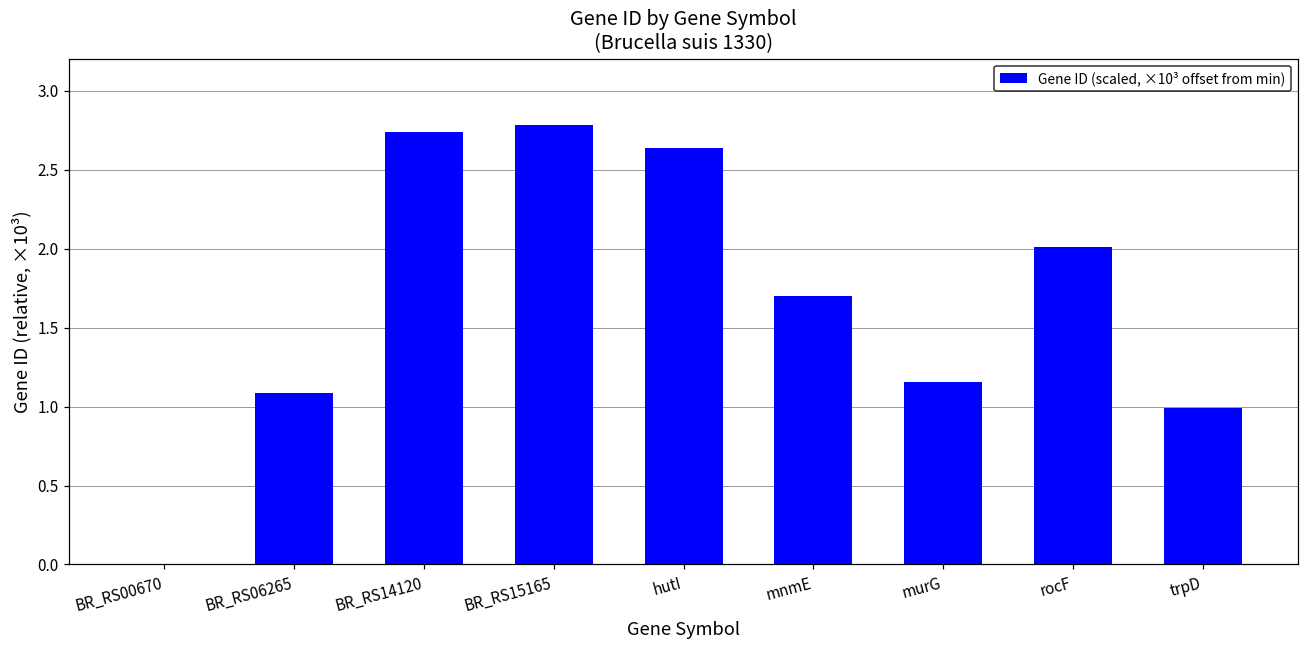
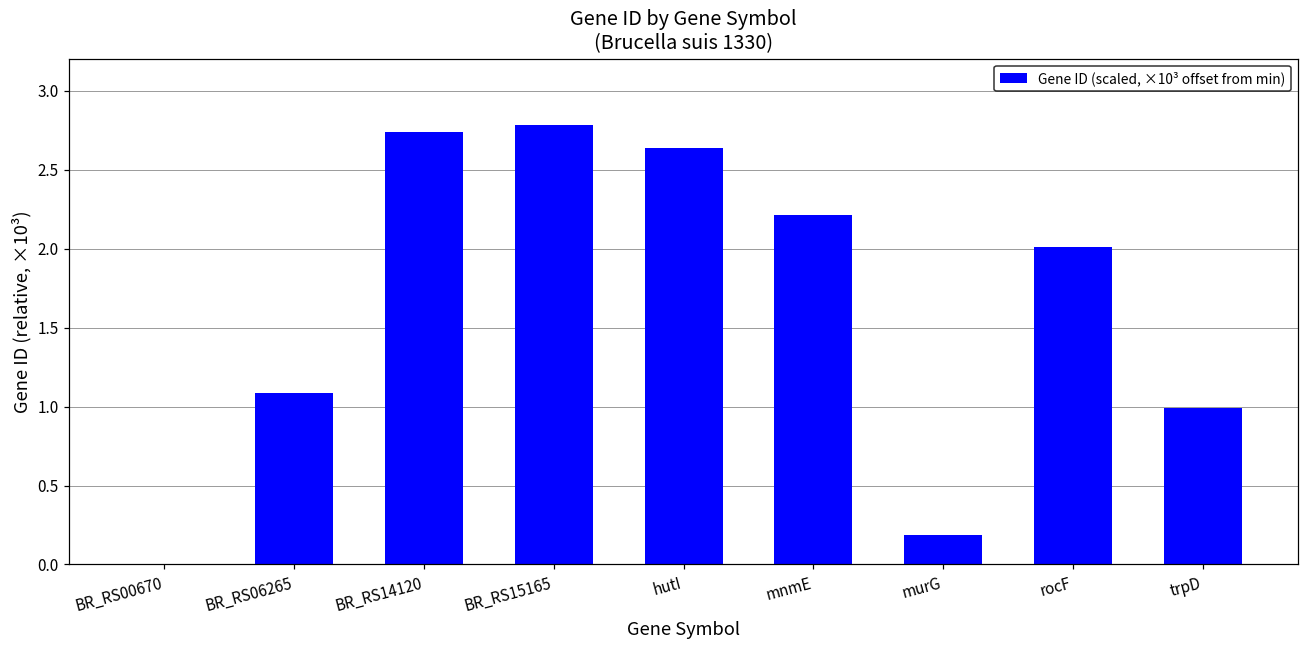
mnmE: 1.70 -> 2.22
murG: 1.15 -> 0.19
